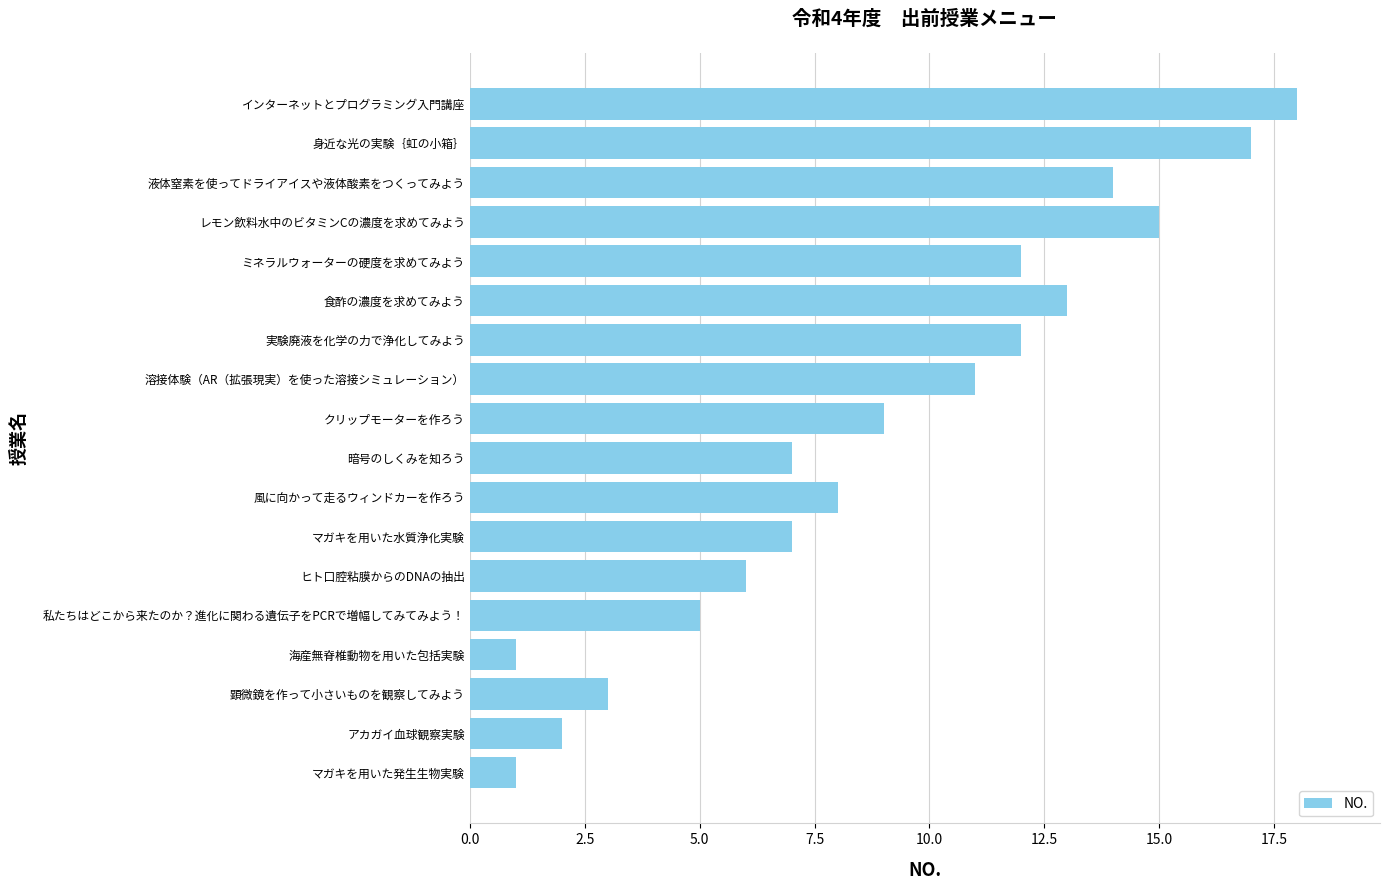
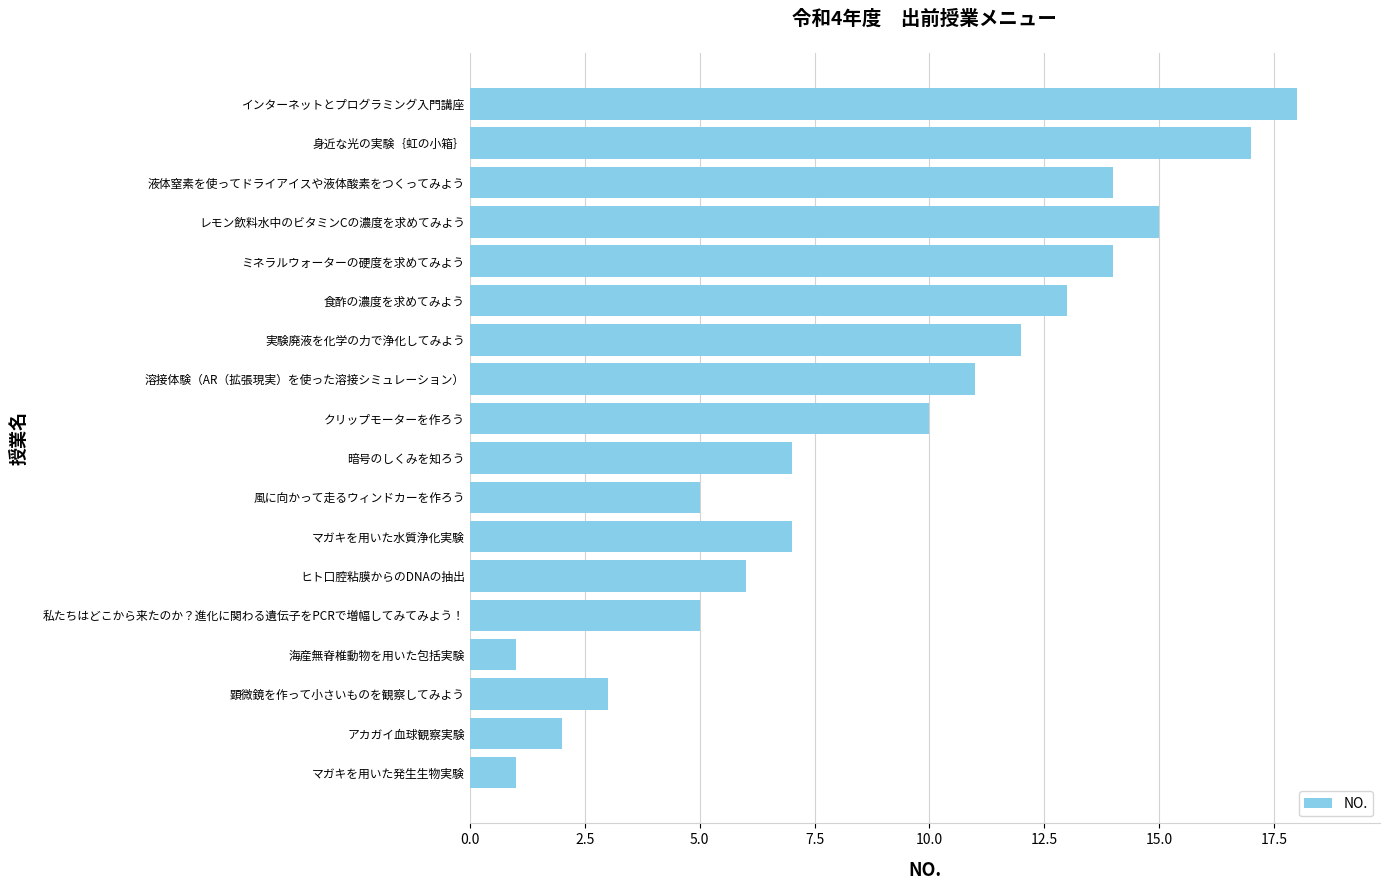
ミネラルウォーターの硬度を求めてみよう: 12 -> 14
クリップモーターを作ろう: 9 -> 10
風に向かって走るウィンドカーを作ろう: 8 -> 5
